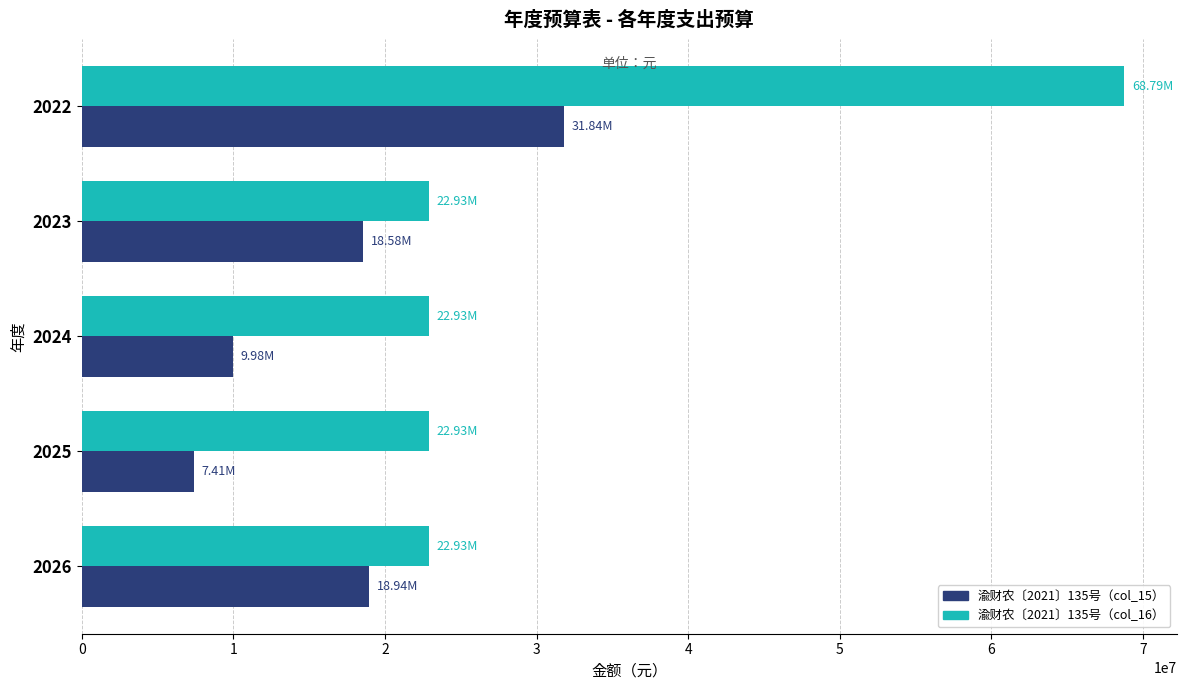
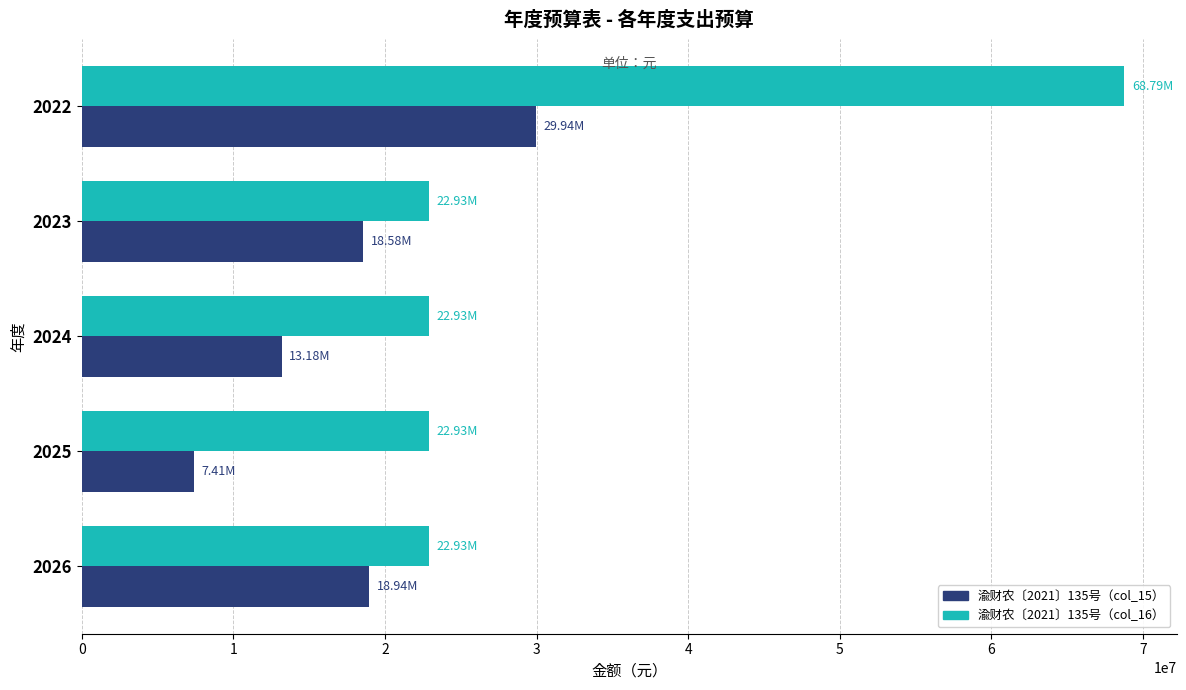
渝财农〔2021〕135号（col_15）, 2022: 31.84M -> 29.94M
渝财农〔2021〕135号（col_15）, 2024: 9.98M -> 13.18M
